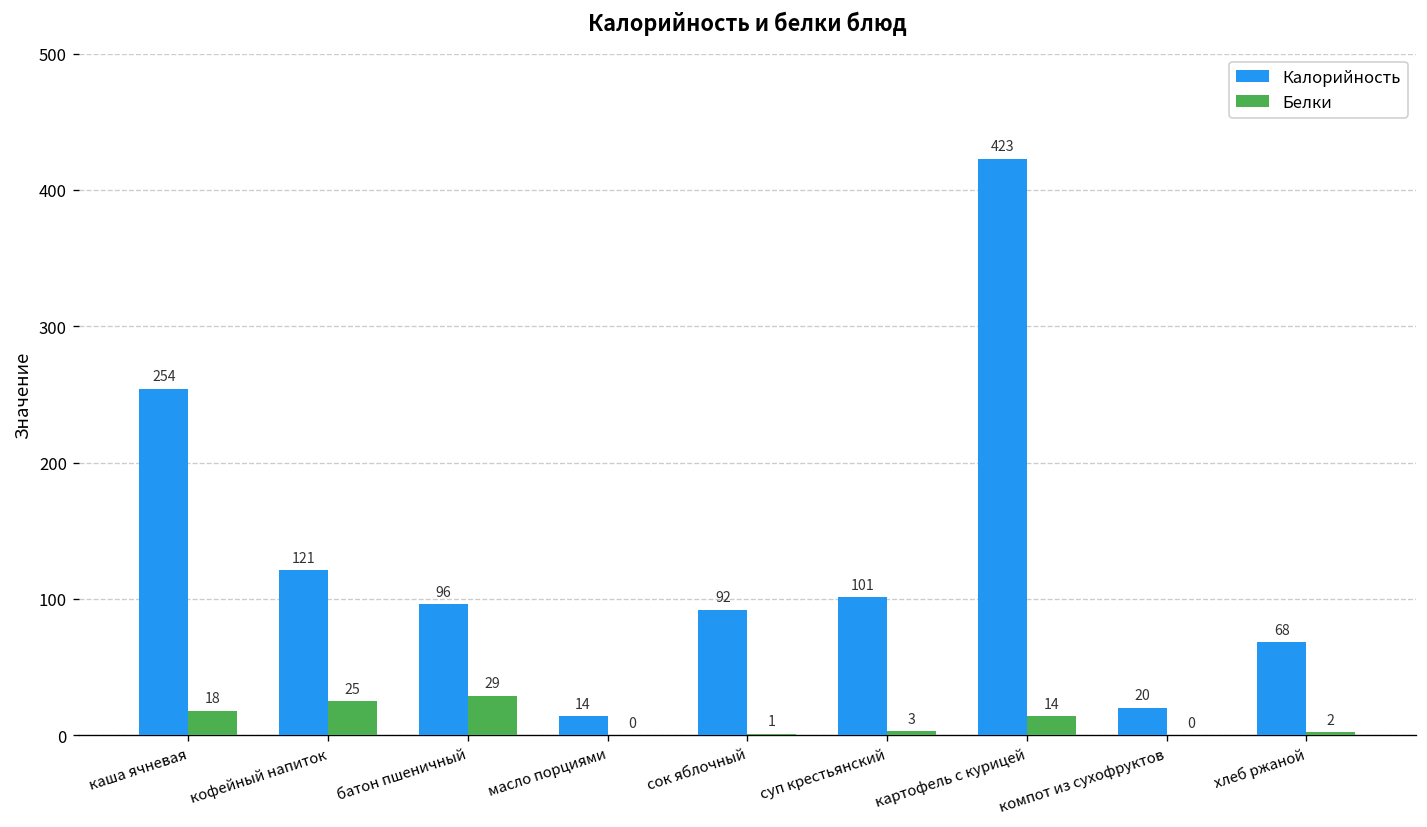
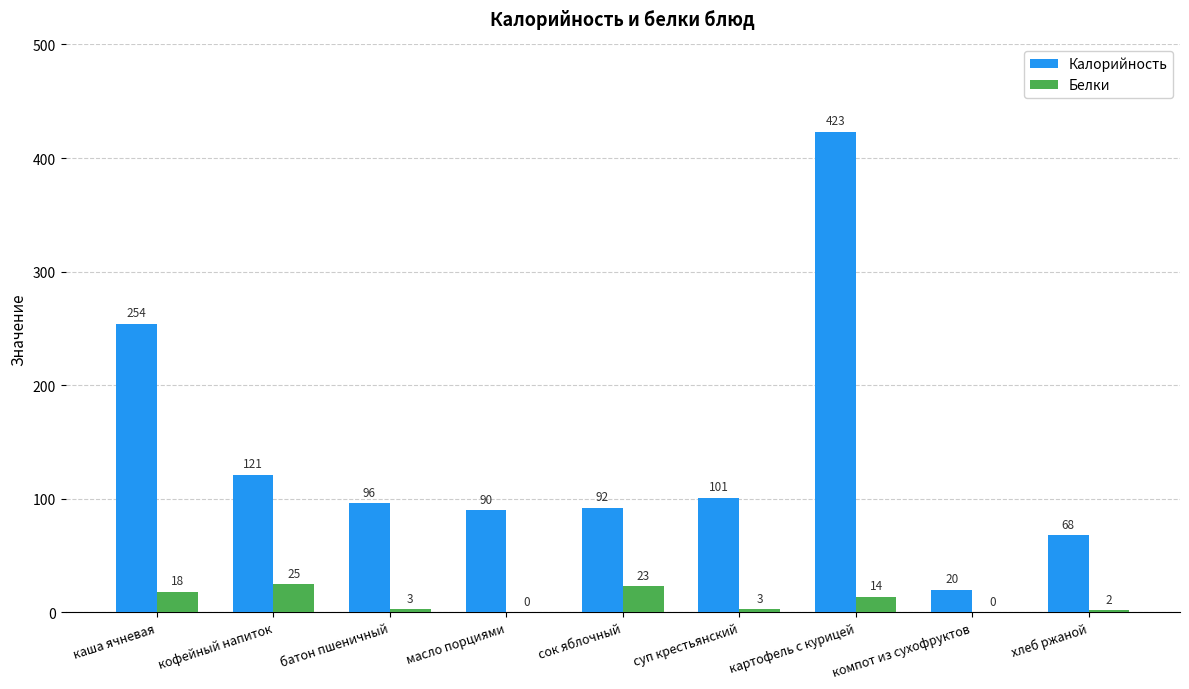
Белки, батон пшеничный: 29 -> 3
Калорийность, масло порциями: 14 -> 90
Белки, сок яблочный: 1 -> 23
